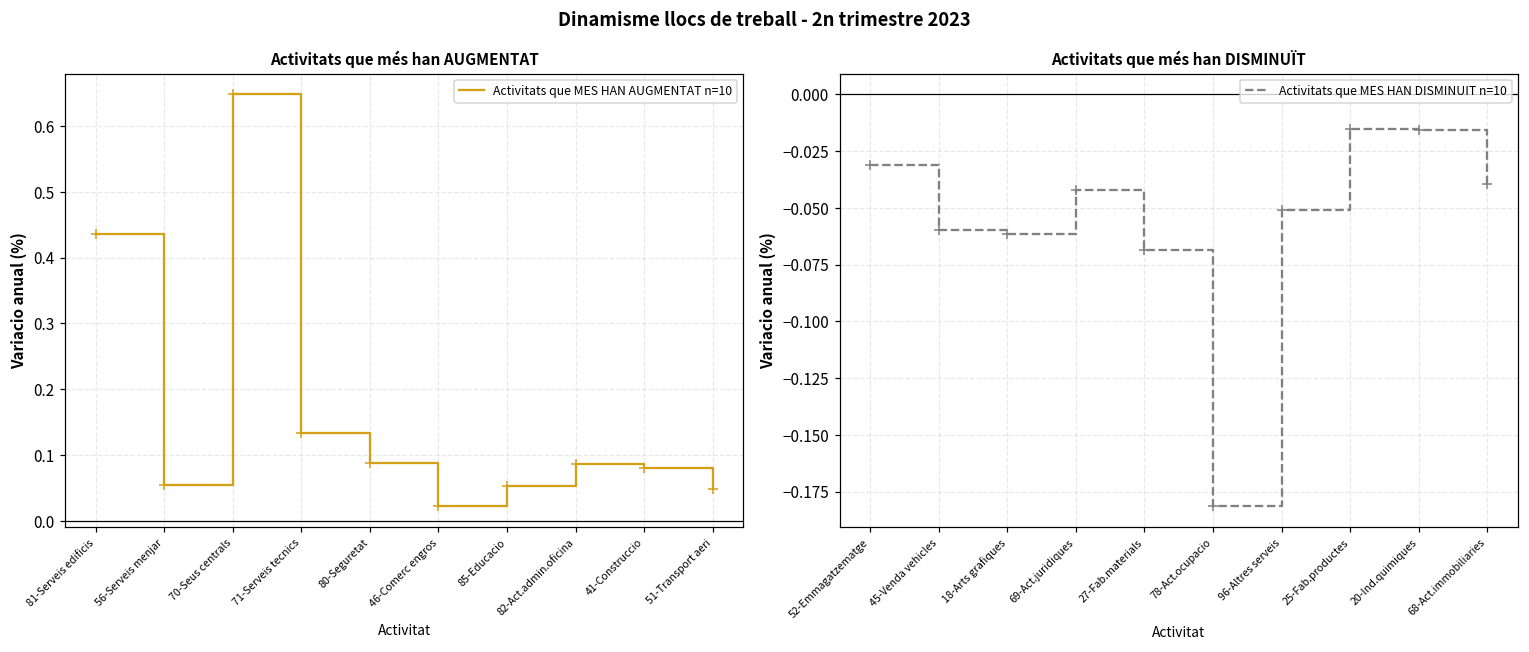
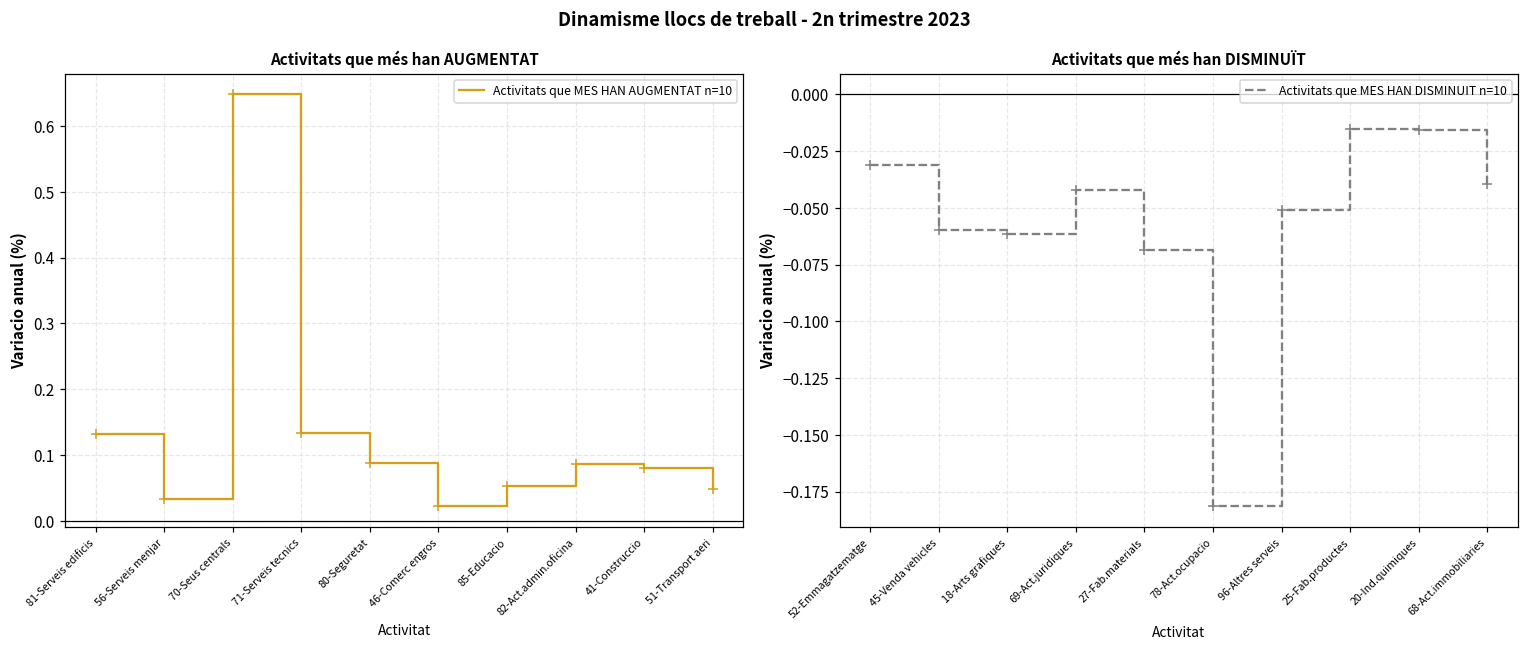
Activitats que més han AUGMENTAT, 81-Serveis edificis: 0.44 -> 0.13
Activitats que més han AUGMENTAT, 56-Serveis menjar: 0.05 -> 0.03
